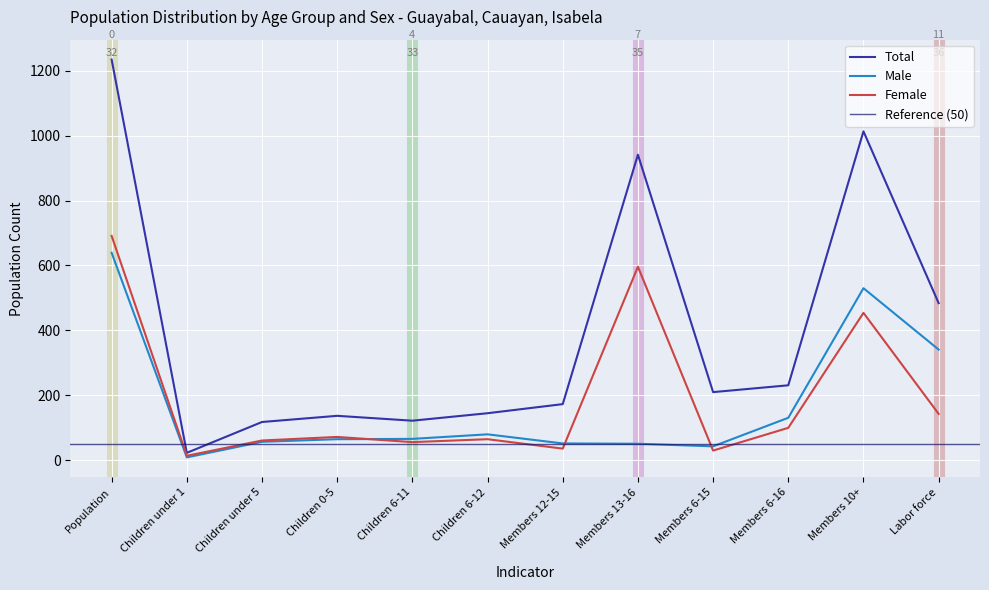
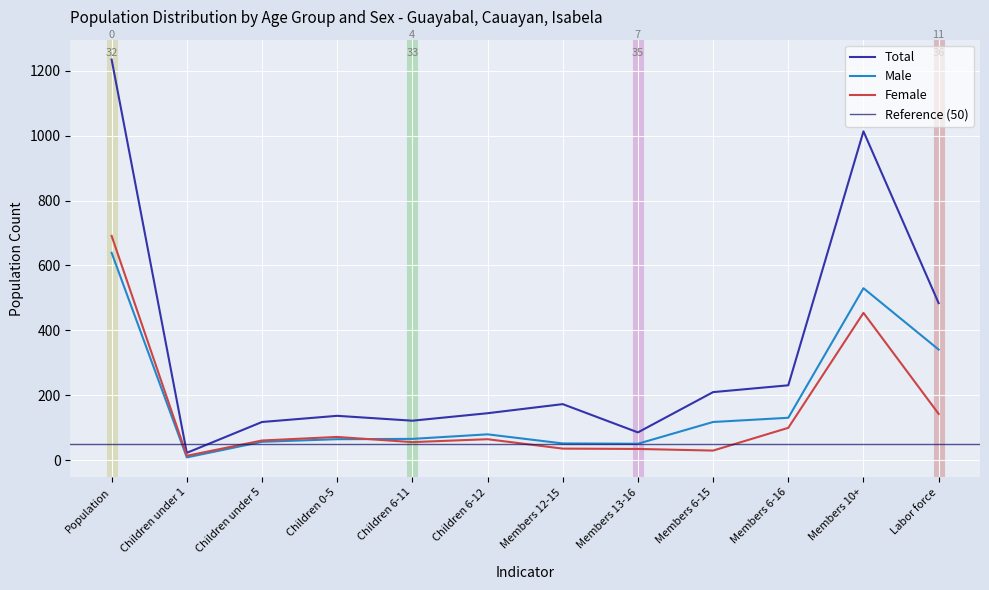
Total, Members 13-16: 940 -> 90
Female, Members 13-16: 600 -> 40
Male, Members 6-15: 40 -> 120
